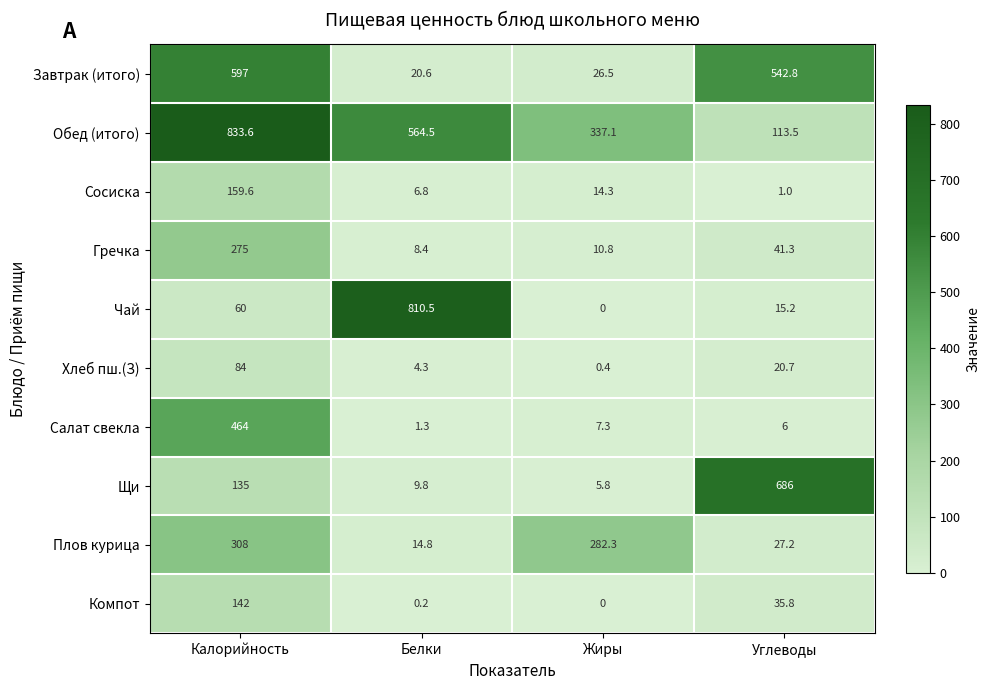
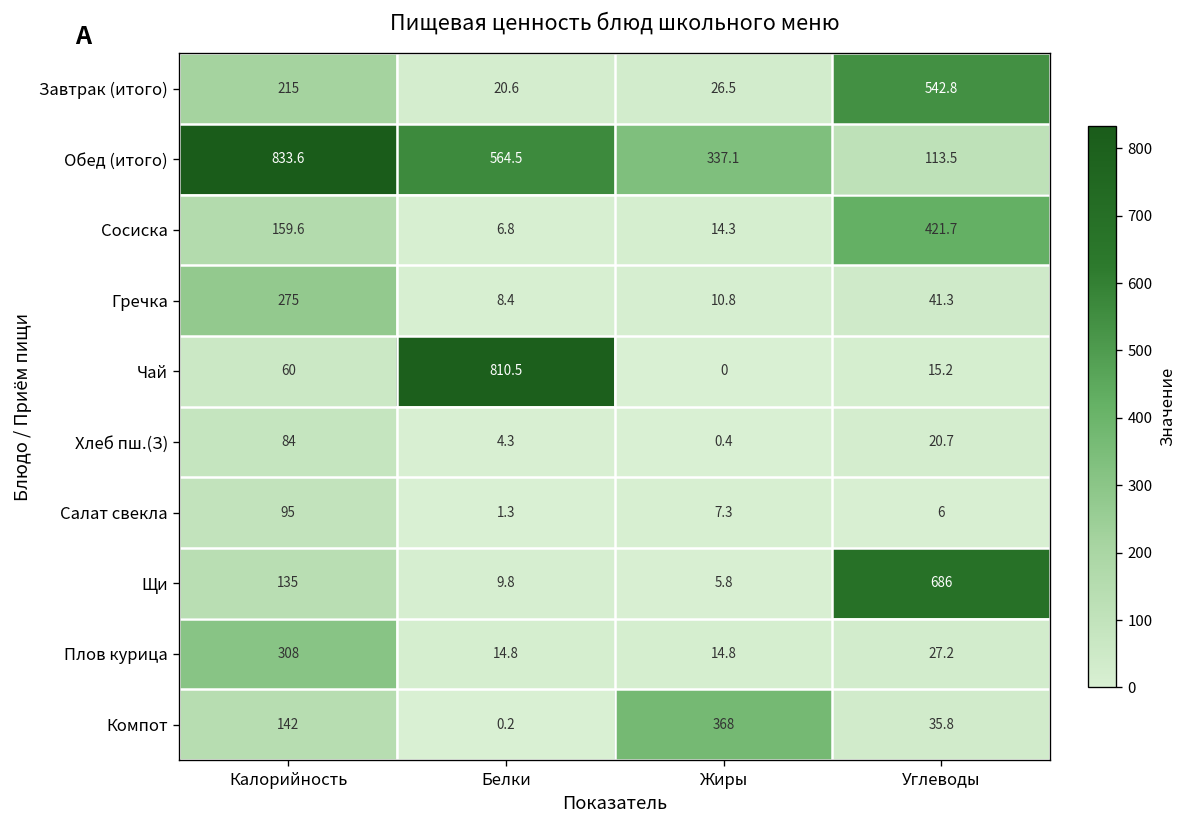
Завтрак (итого), Калорийность: 597 -> 215
Сосиска, Углеводы: 1.0 -> 421.7
Салат свекла, Калорийность: 464 -> 95
Плов курица, Жиры: 282.3 -> 14.8
Компот, Жиры: 0 -> 368
